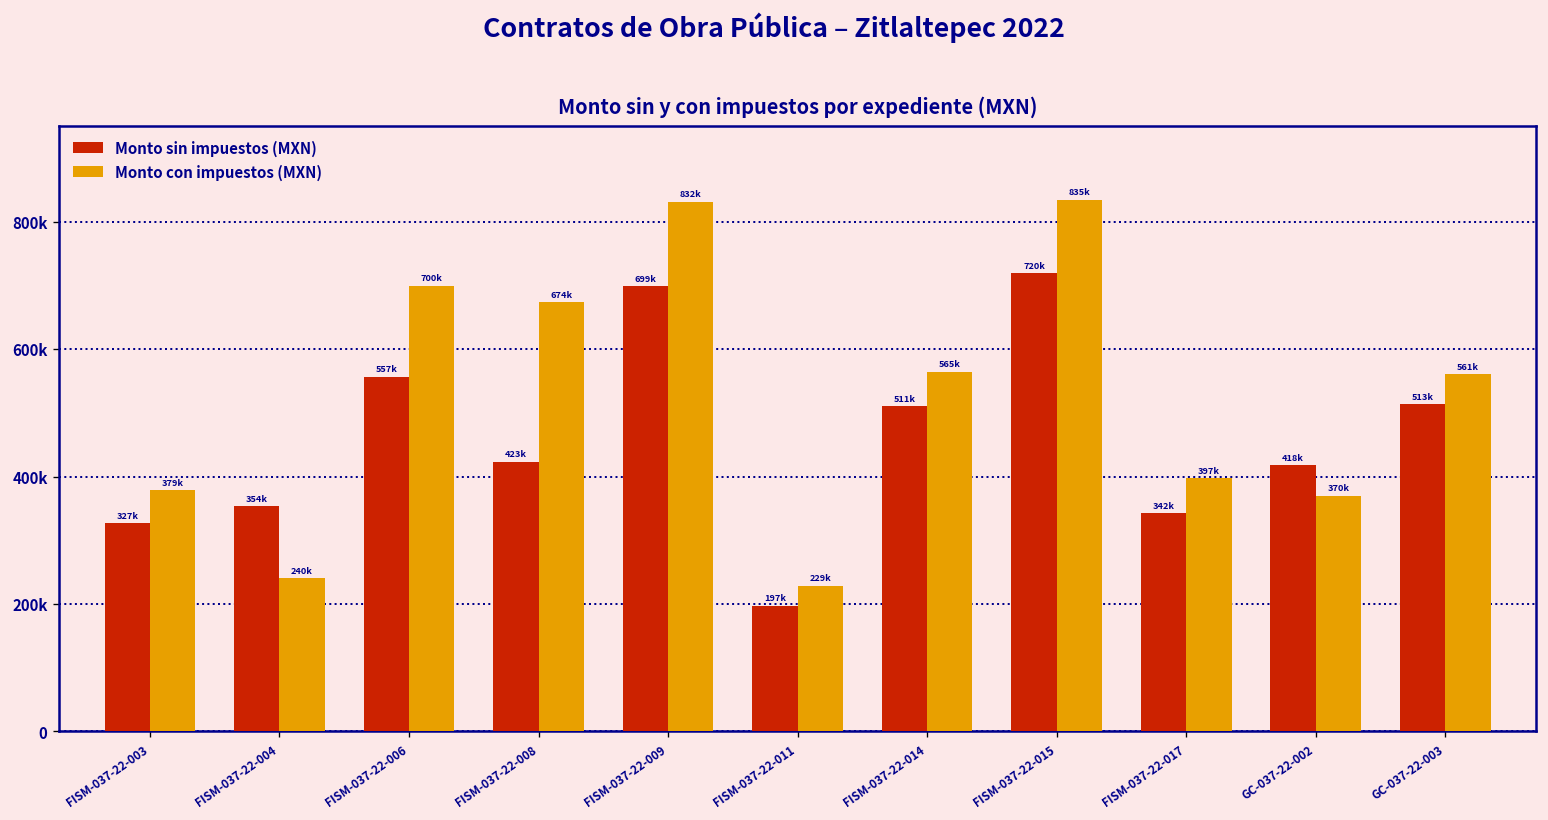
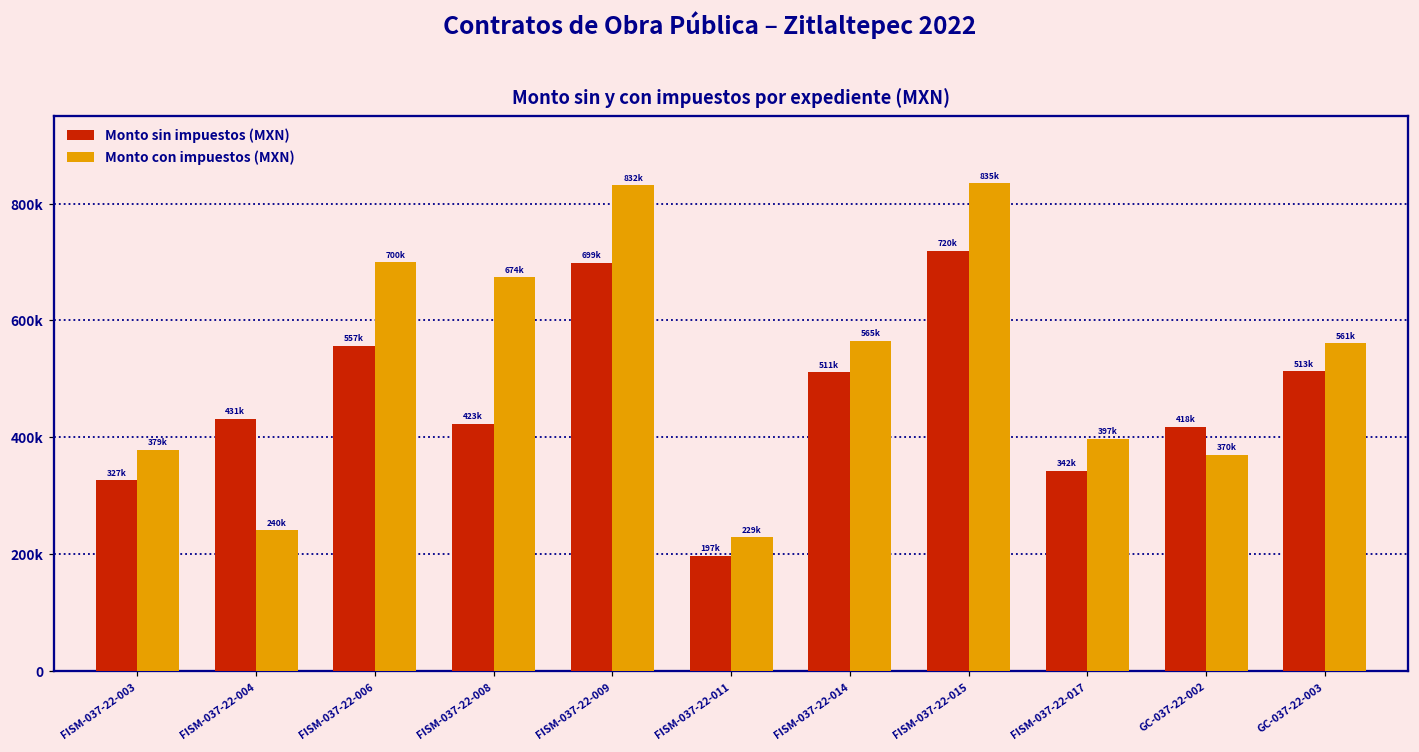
Monto sin impuestos (MXN), FISM-037-22-004: 354k -> 431k
